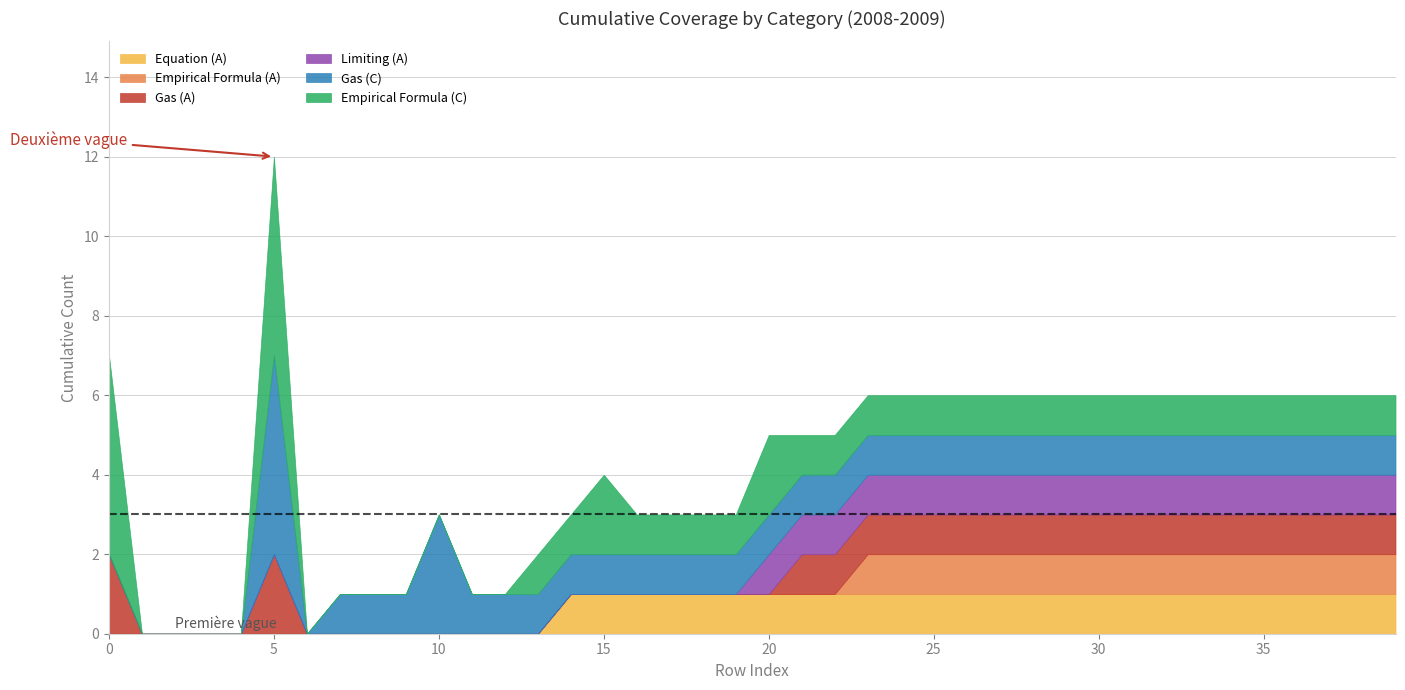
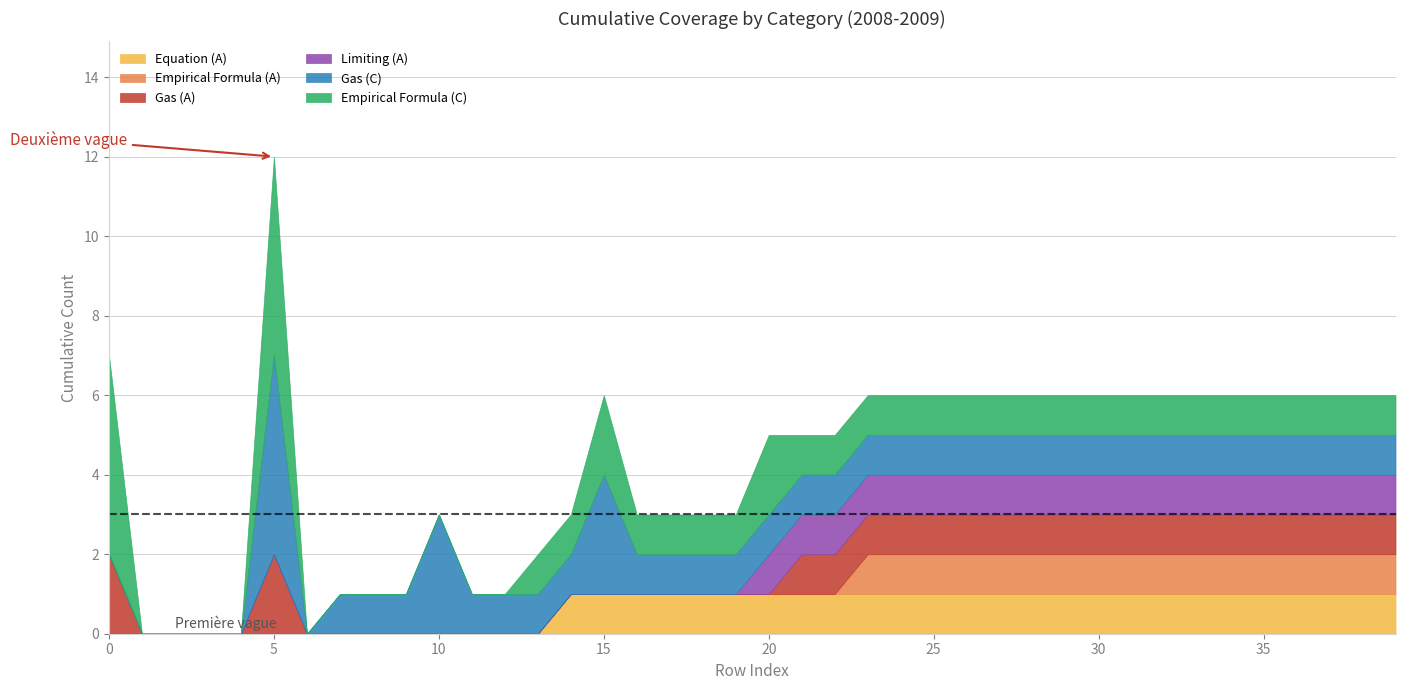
Gas (C), 15: 1 -> 3
